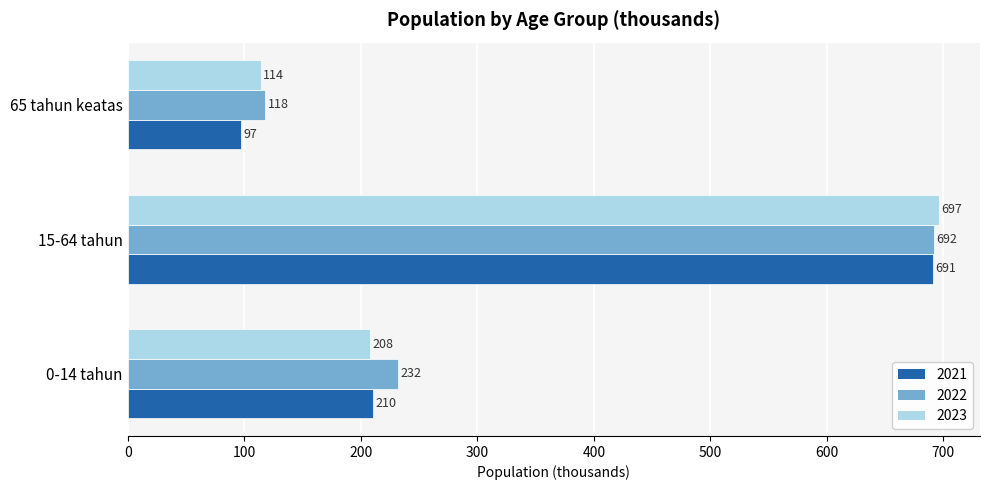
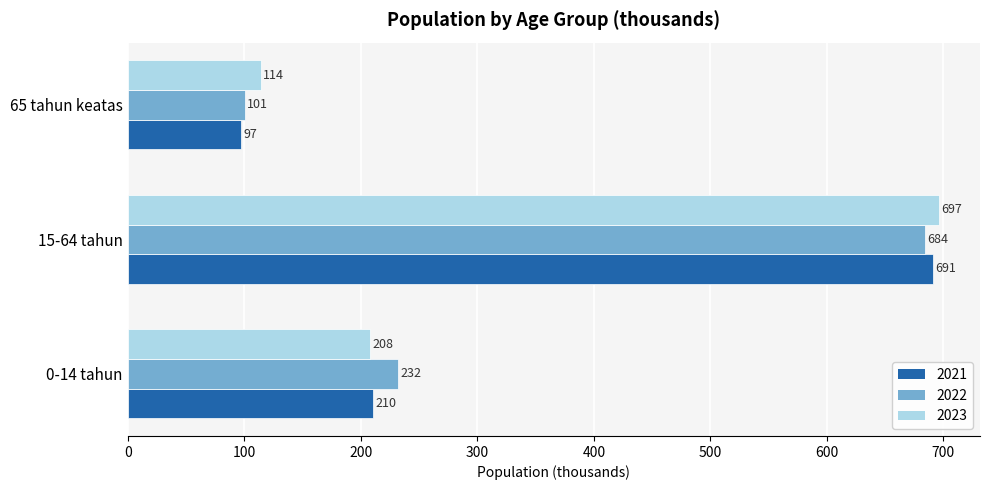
2022, 65 tahun keatas: 118 -> 101
2022, 15-64 tahun: 692 -> 684
